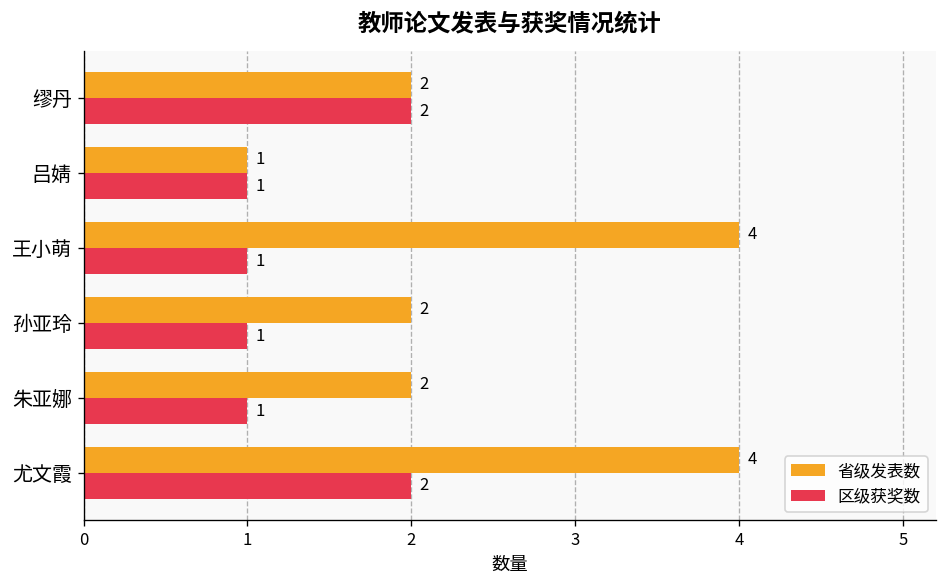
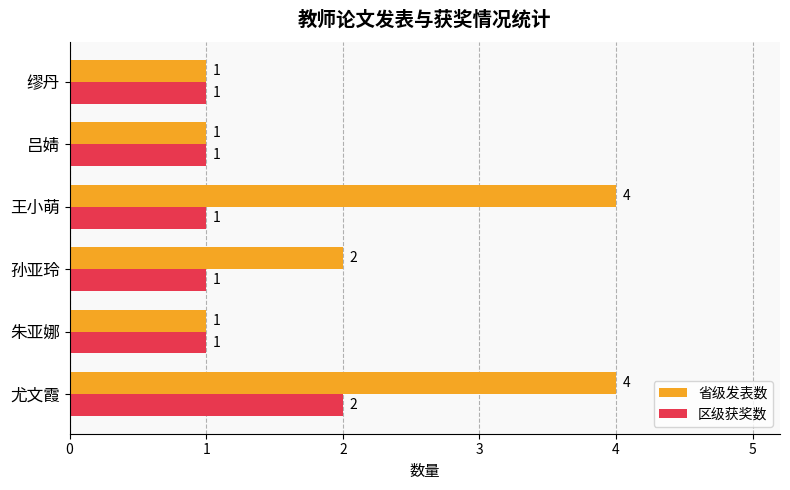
省级发表数, 缪丹: 2 -> 1
区级获奖数, 缪丹: 2 -> 1
省级发表数, 朱亚娜: 2 -> 1
